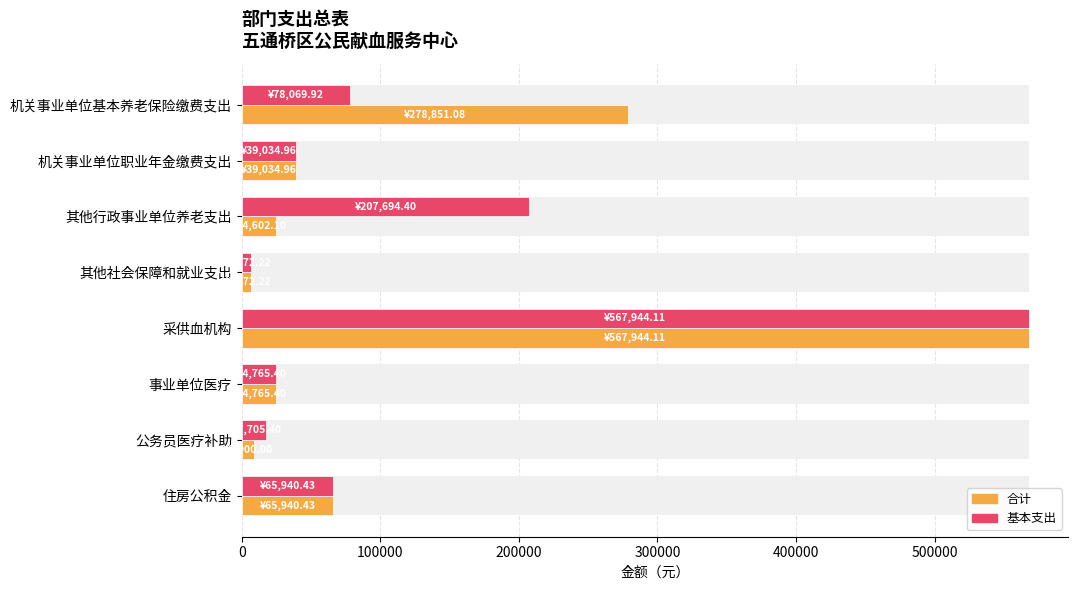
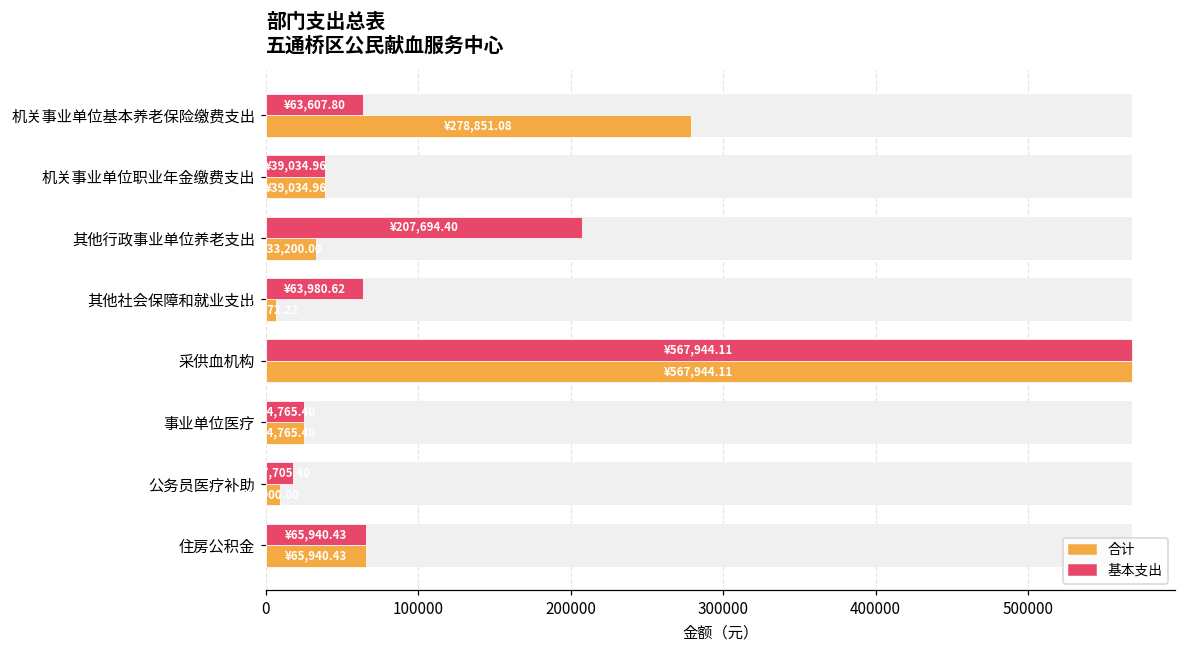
基本支出, 机关事业单位基本养老保险缴费支出: ¥78,069.92 -> ¥63,607.80
合计, 其他行政事业单位养老支出: ¥24,602.10 -> ¥33,200.00
基本支出, 其他社会保障和就业支出: 7000 -> 64000
